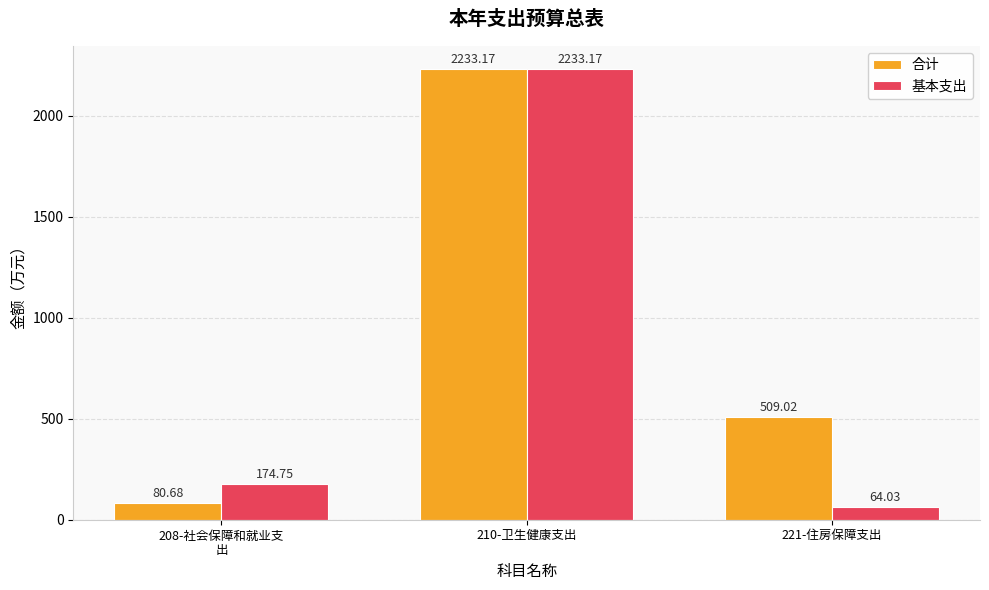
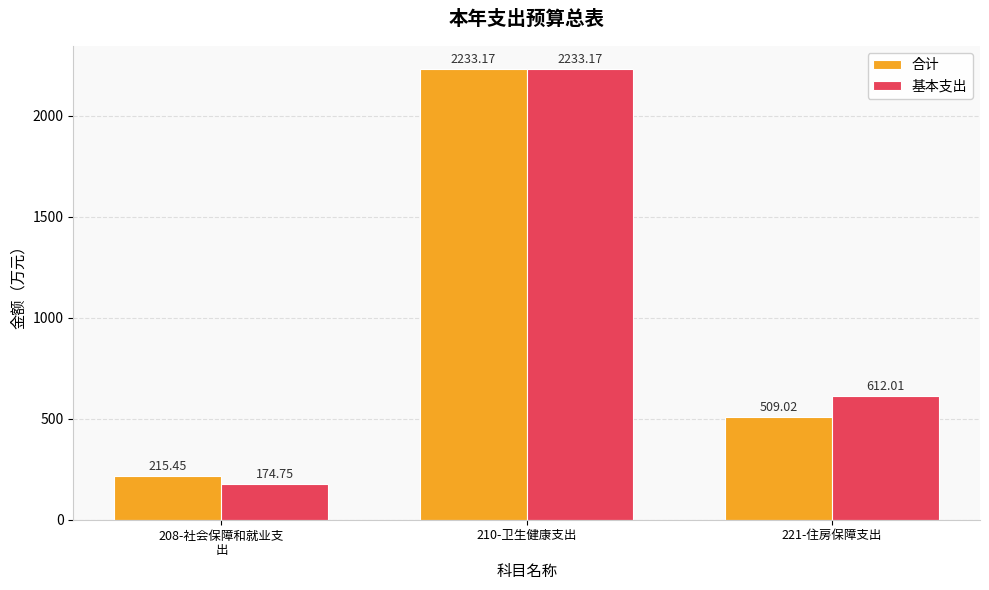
合计, 208-社会保障和就业支 出: 80.68 -> 215.45
基本支出, 221-住房保障支出: 64.03 -> 612.01
